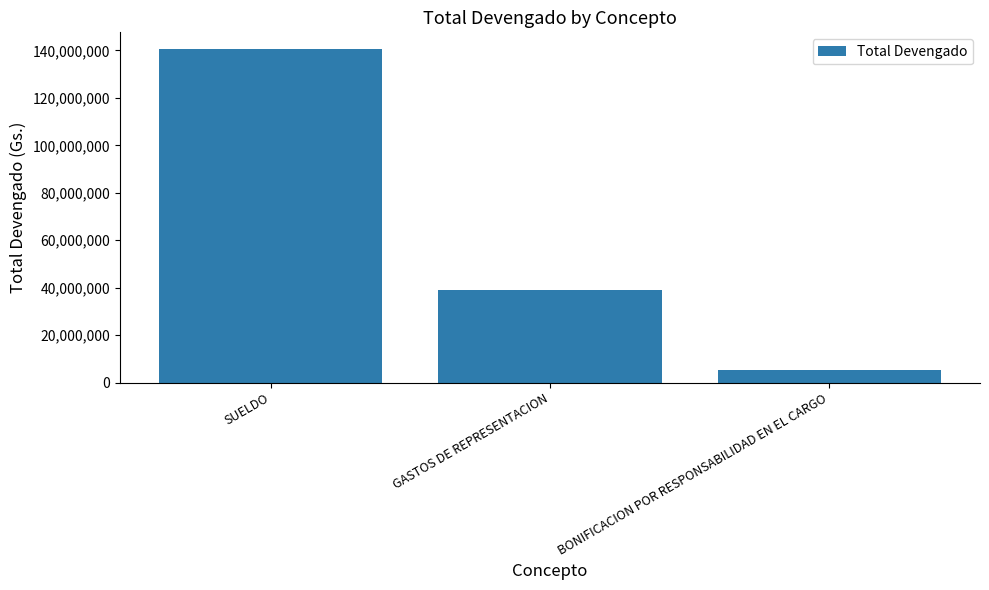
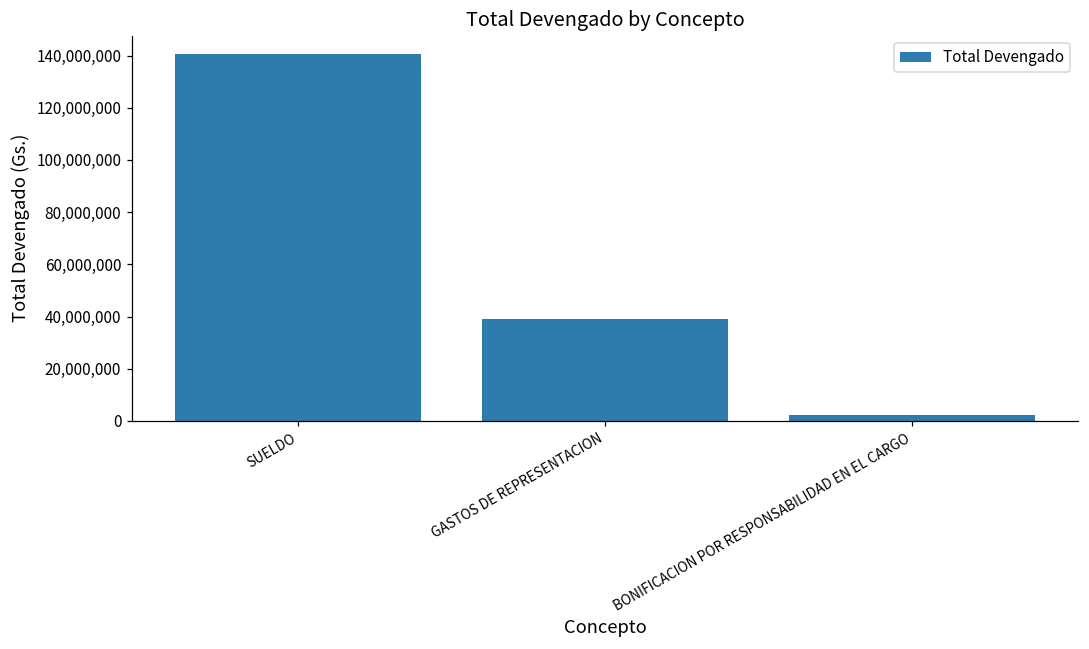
BONIFICACION POR RESPONSABILIDAD EN EL CARGO: 6,000,000 -> 2,000,000
